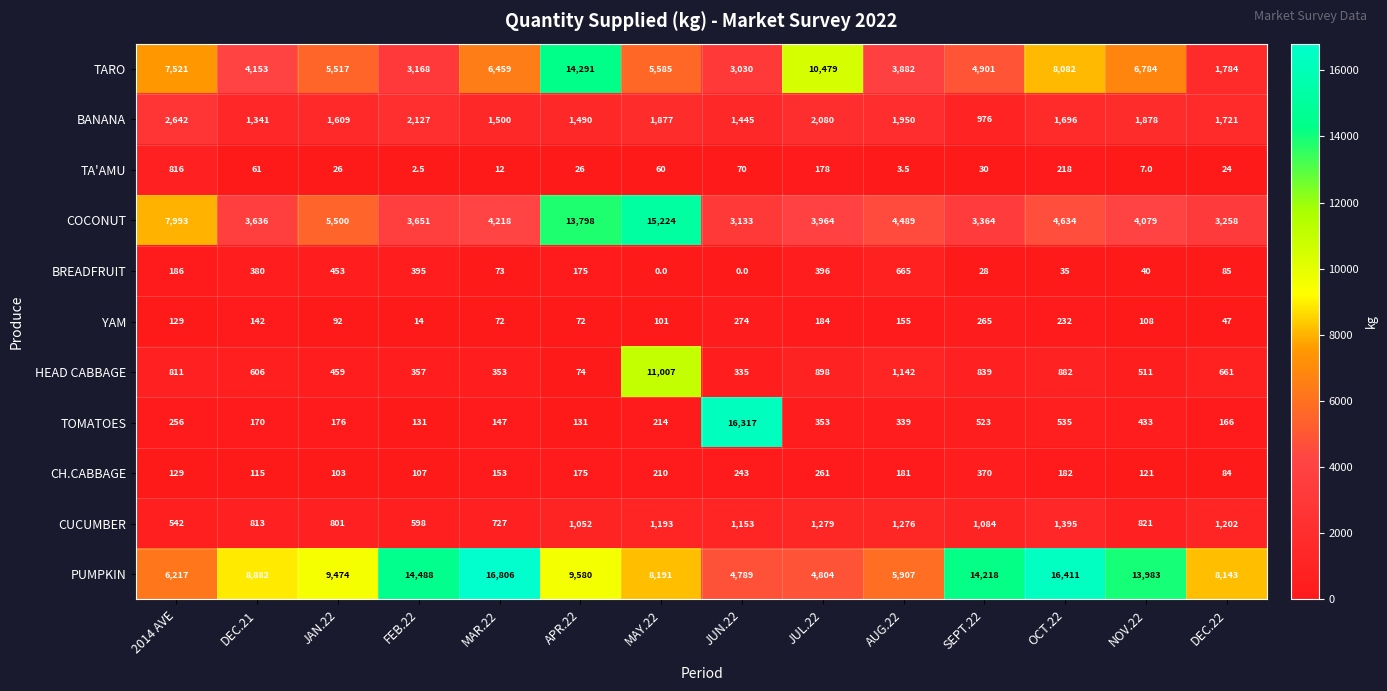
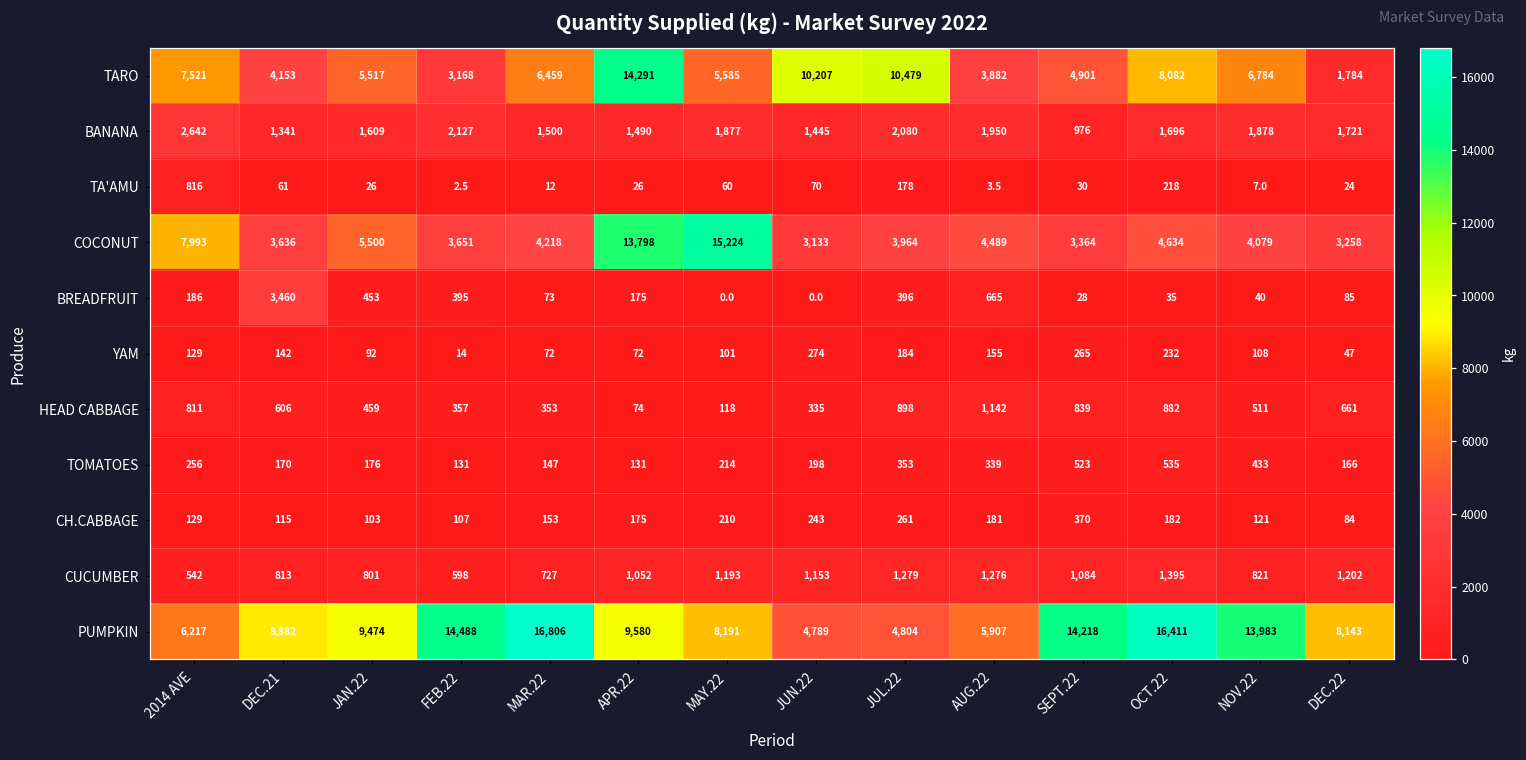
TARO, JUN.22: 3,030 -> 10,207
BREADFRUIT, DEC.21: 380 -> 3,460
HEAD CABBAGE, MAY.22: 11,007 -> 118
TOMATOES, JUN.22: 16,317 -> 198
